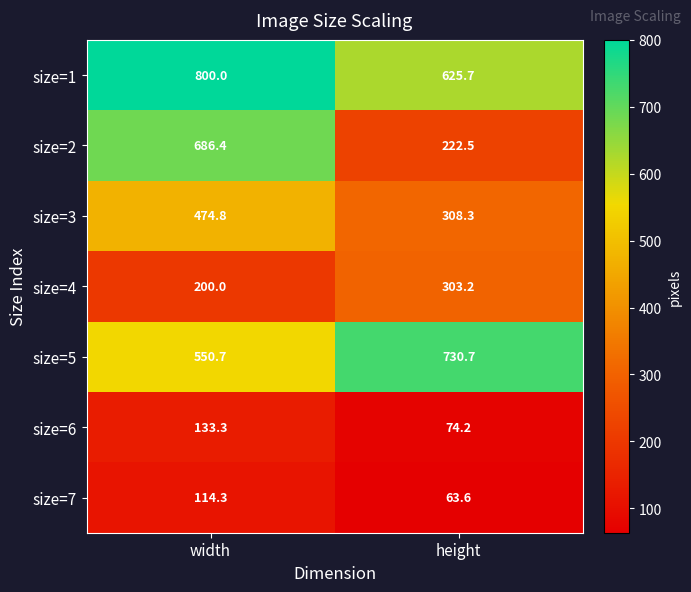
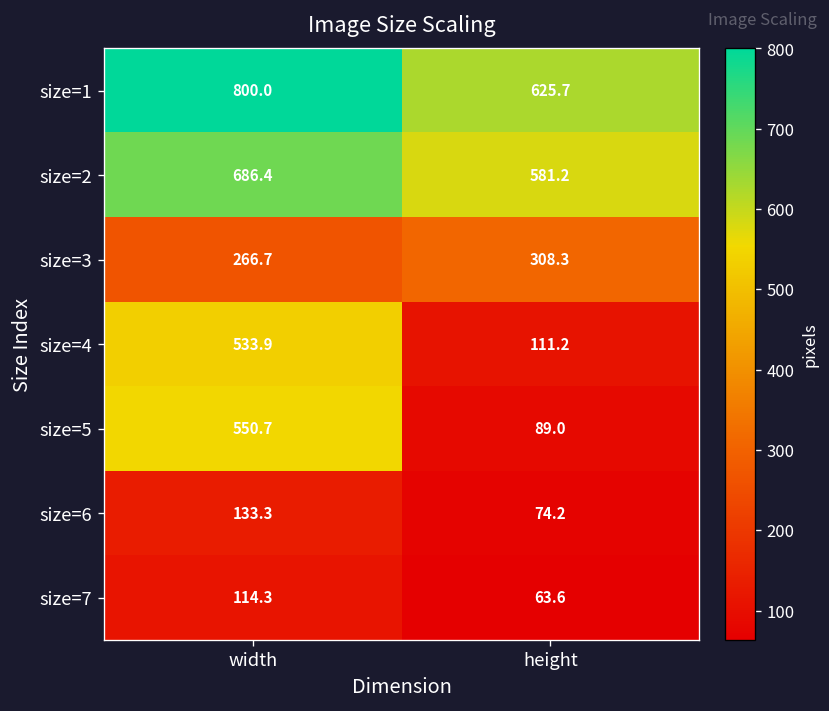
size=2, height: 222.5 -> 581.2
size=3, width: 474.8 -> 266.7
size=4, width: 200.0 -> 533.9
size=4, height: 303.2 -> 111.2
size=5, height: 730.7 -> 89.0
